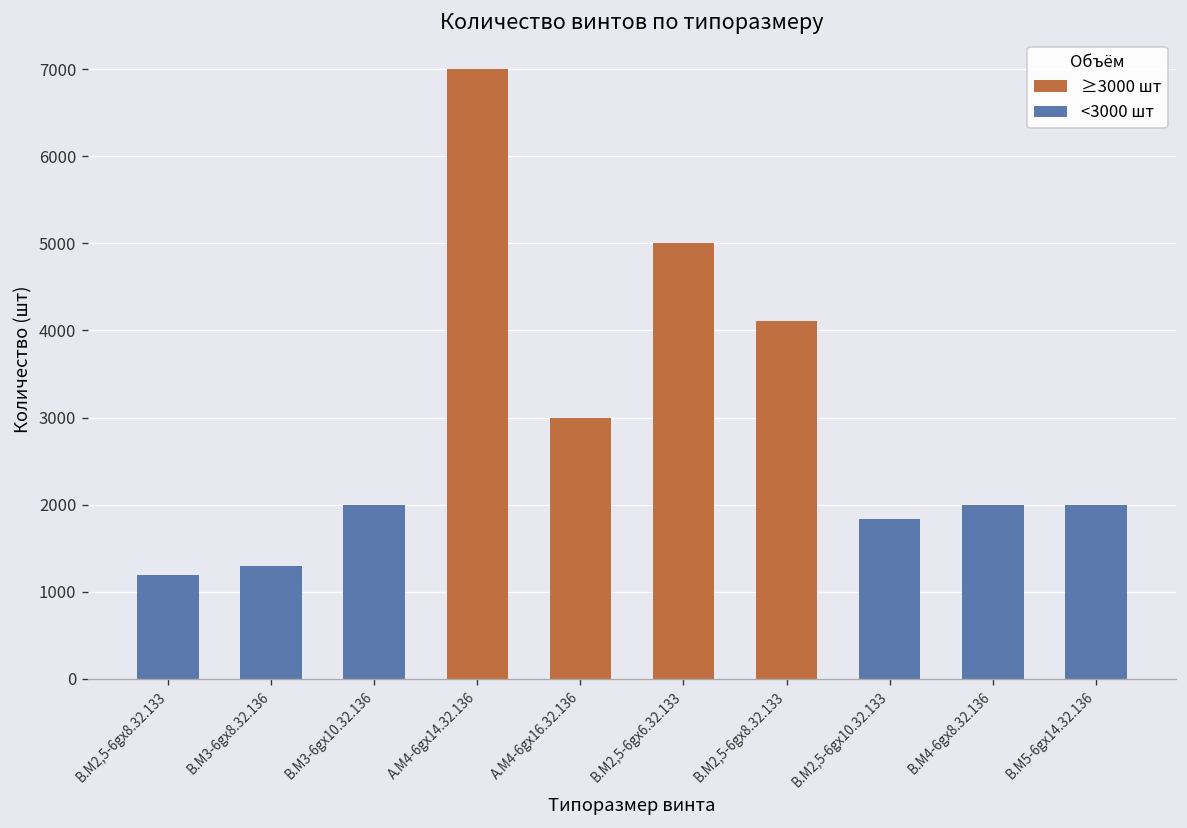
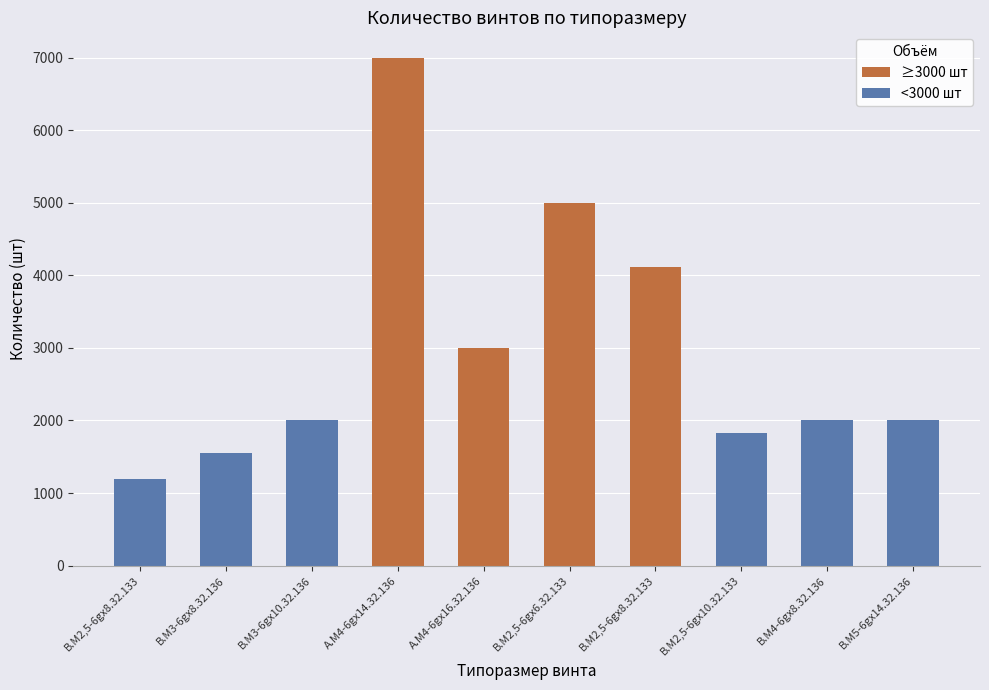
<3000 шт, B.M3-6gx8.32.136: 1300 -> 1600
